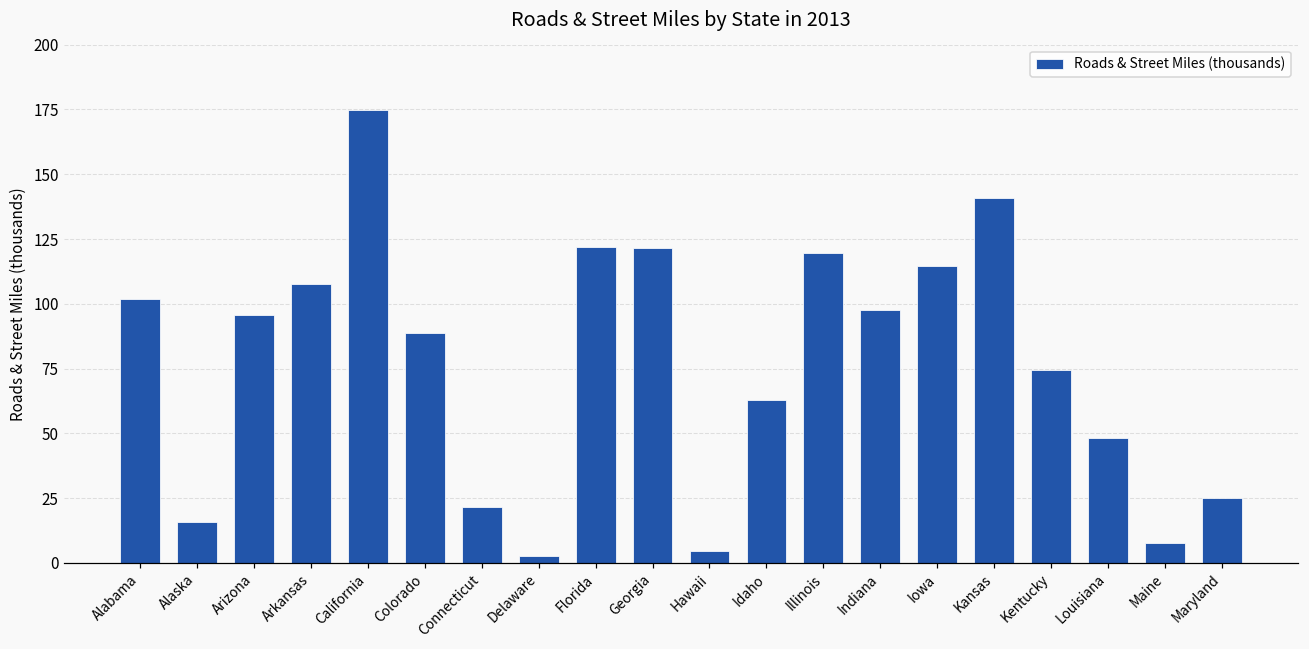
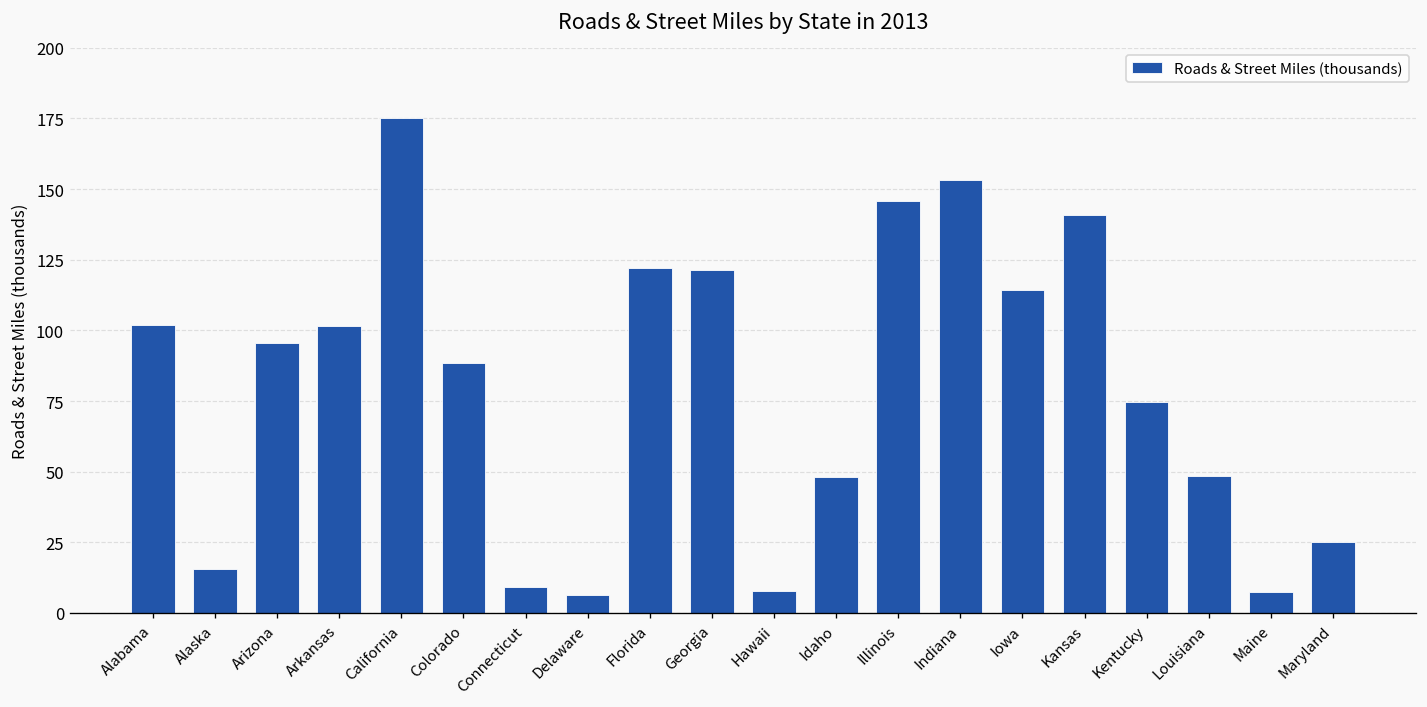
Arkansas: 108 -> 102
Connecticut: 21 -> 9
Delaware: 3 -> 6
Hawaii: 4 -> 8
Idaho: 63 -> 48
Illinois: 120 -> 146
Indiana: 98 -> 153
